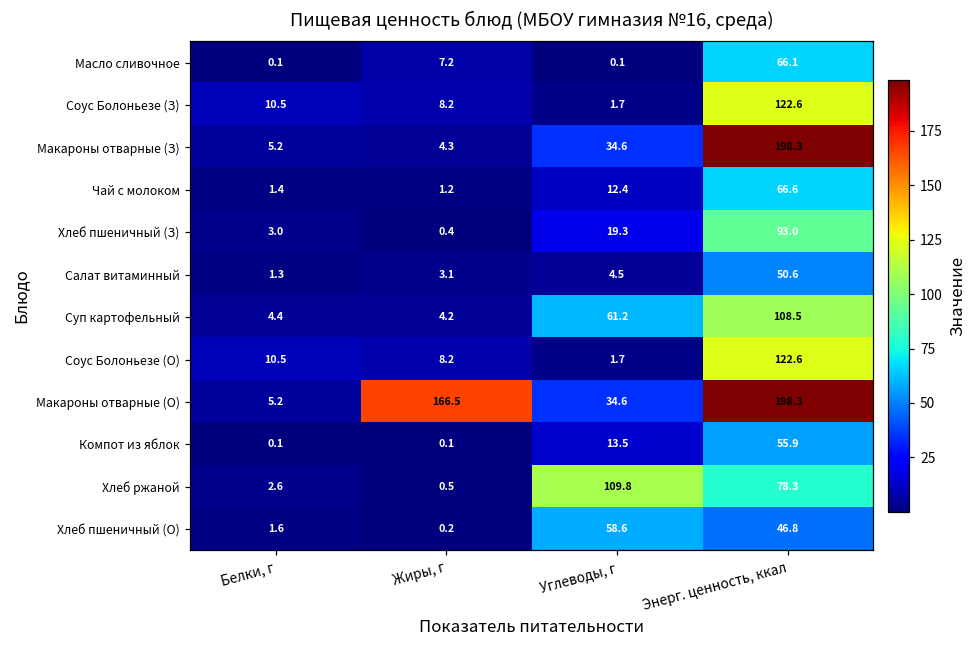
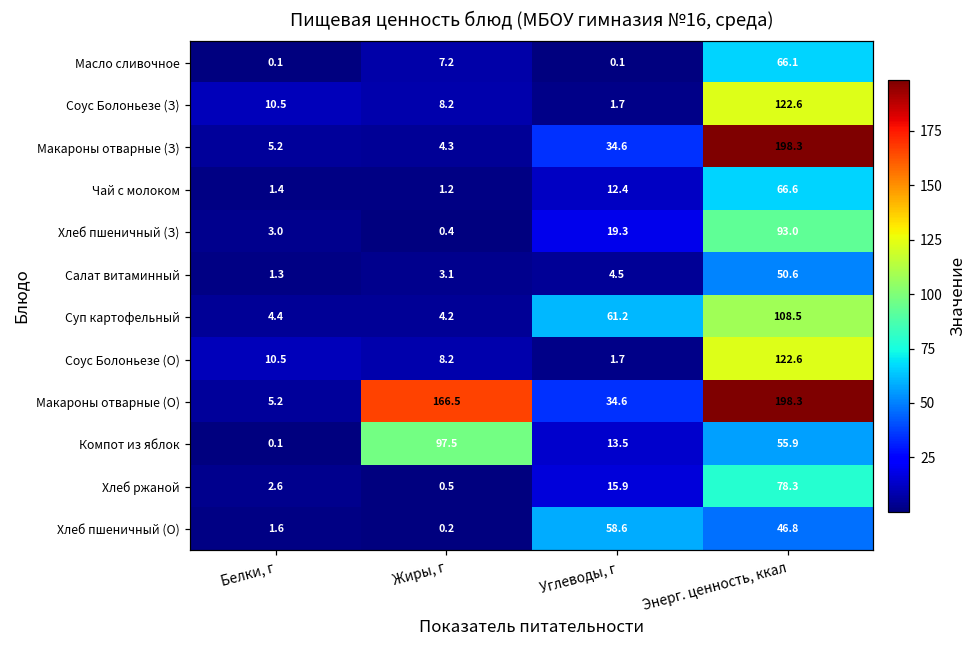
Компот из яблок, Жиры, г: 0.1 -> 97.5
Хлеб ржаной, Углеводы, г: 109.8 -> 15.9
